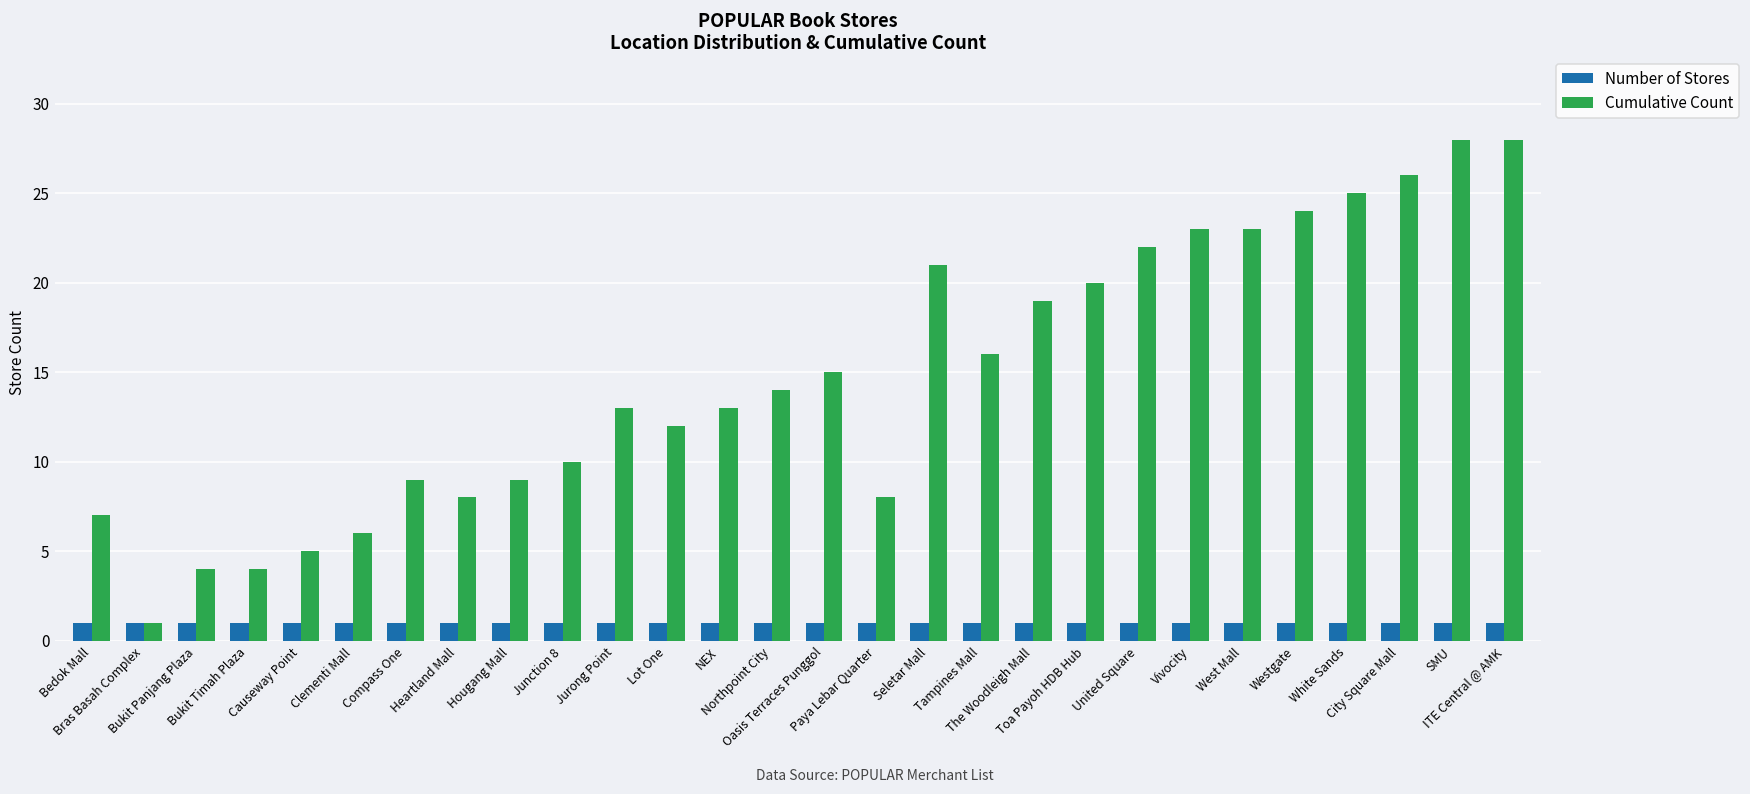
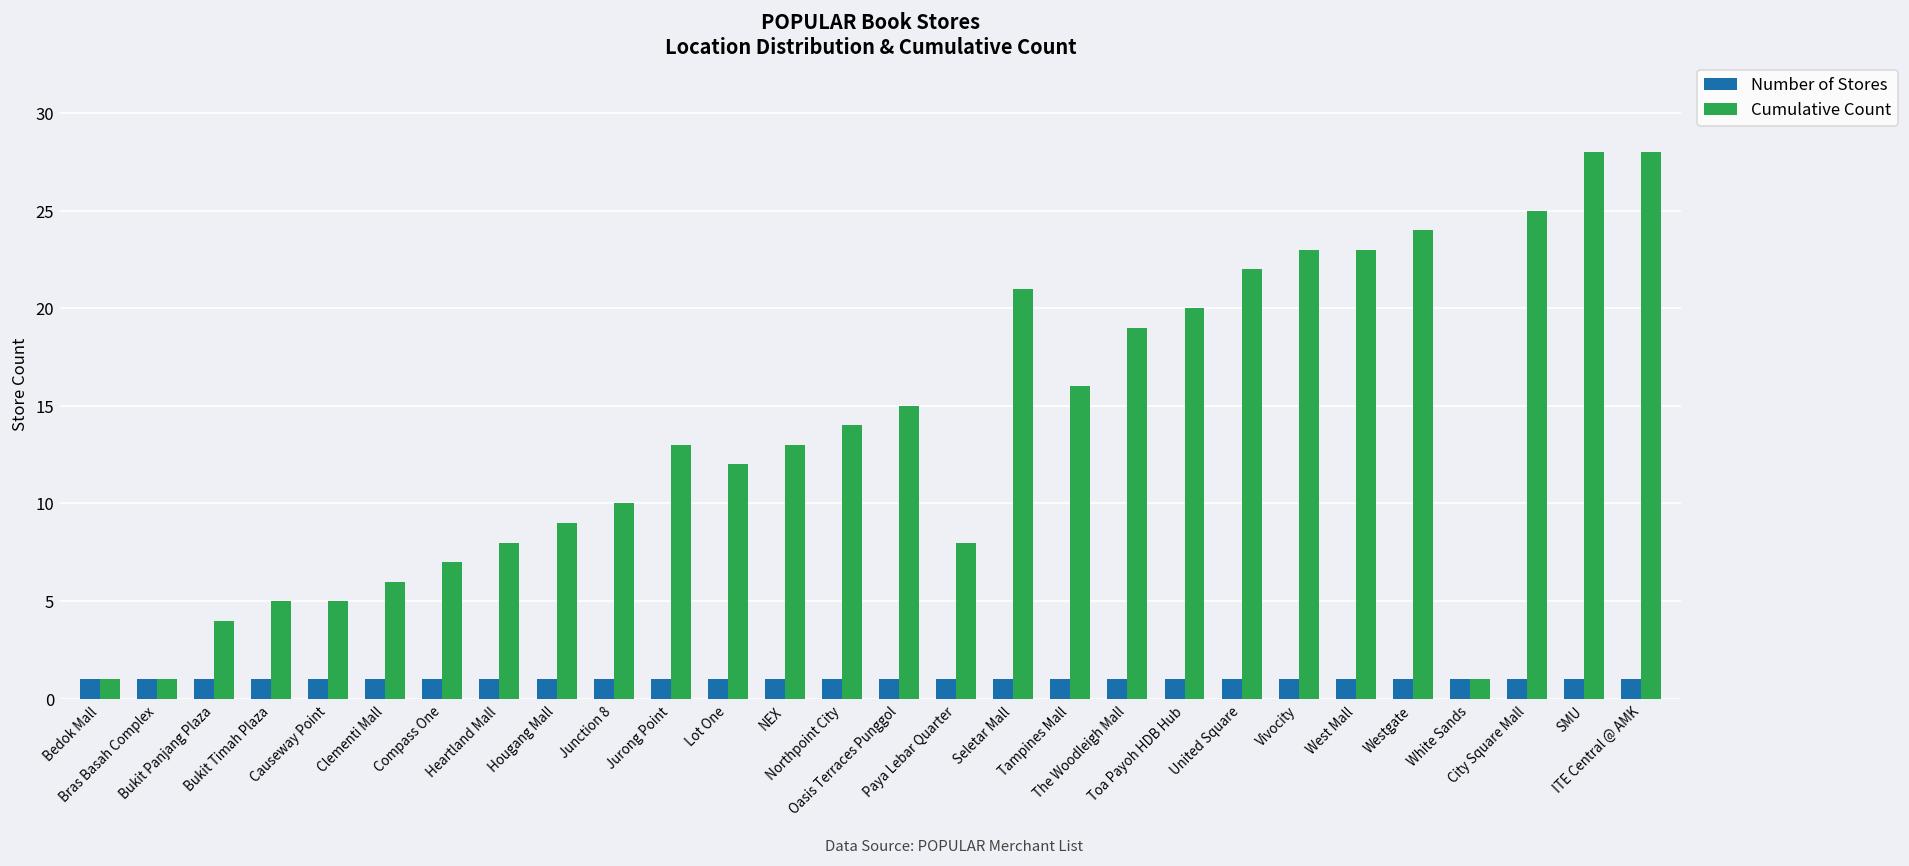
Cumulative Count, Bedok Mall: 7 -> 1
Cumulative Count, Bukit Timah Plaza: 4 -> 5
Cumulative Count, Compass One: 9 -> 7
Cumulative Count, White Sands: 25 -> 1
Cumulative Count, City Square Mall: 26 -> 25
